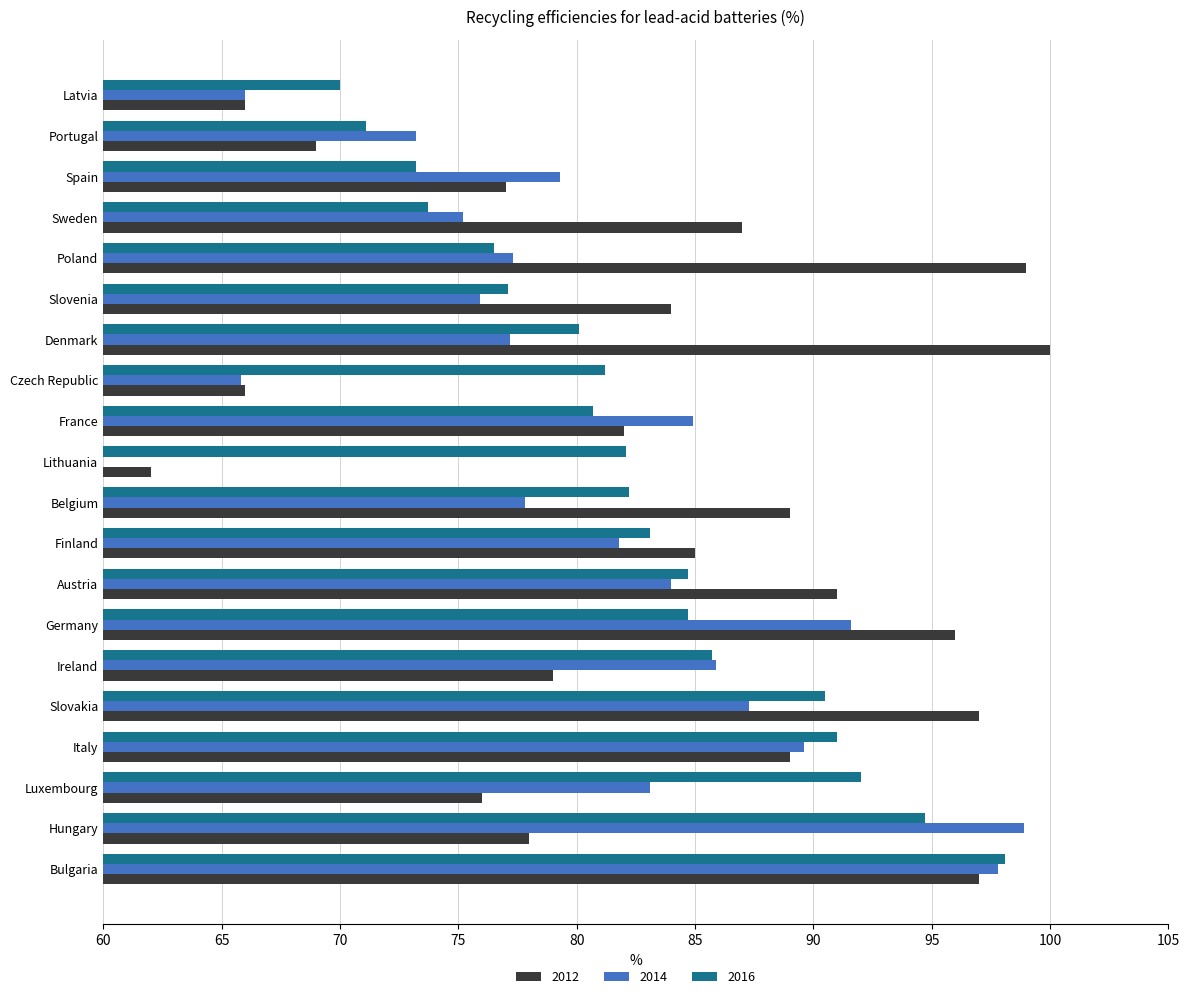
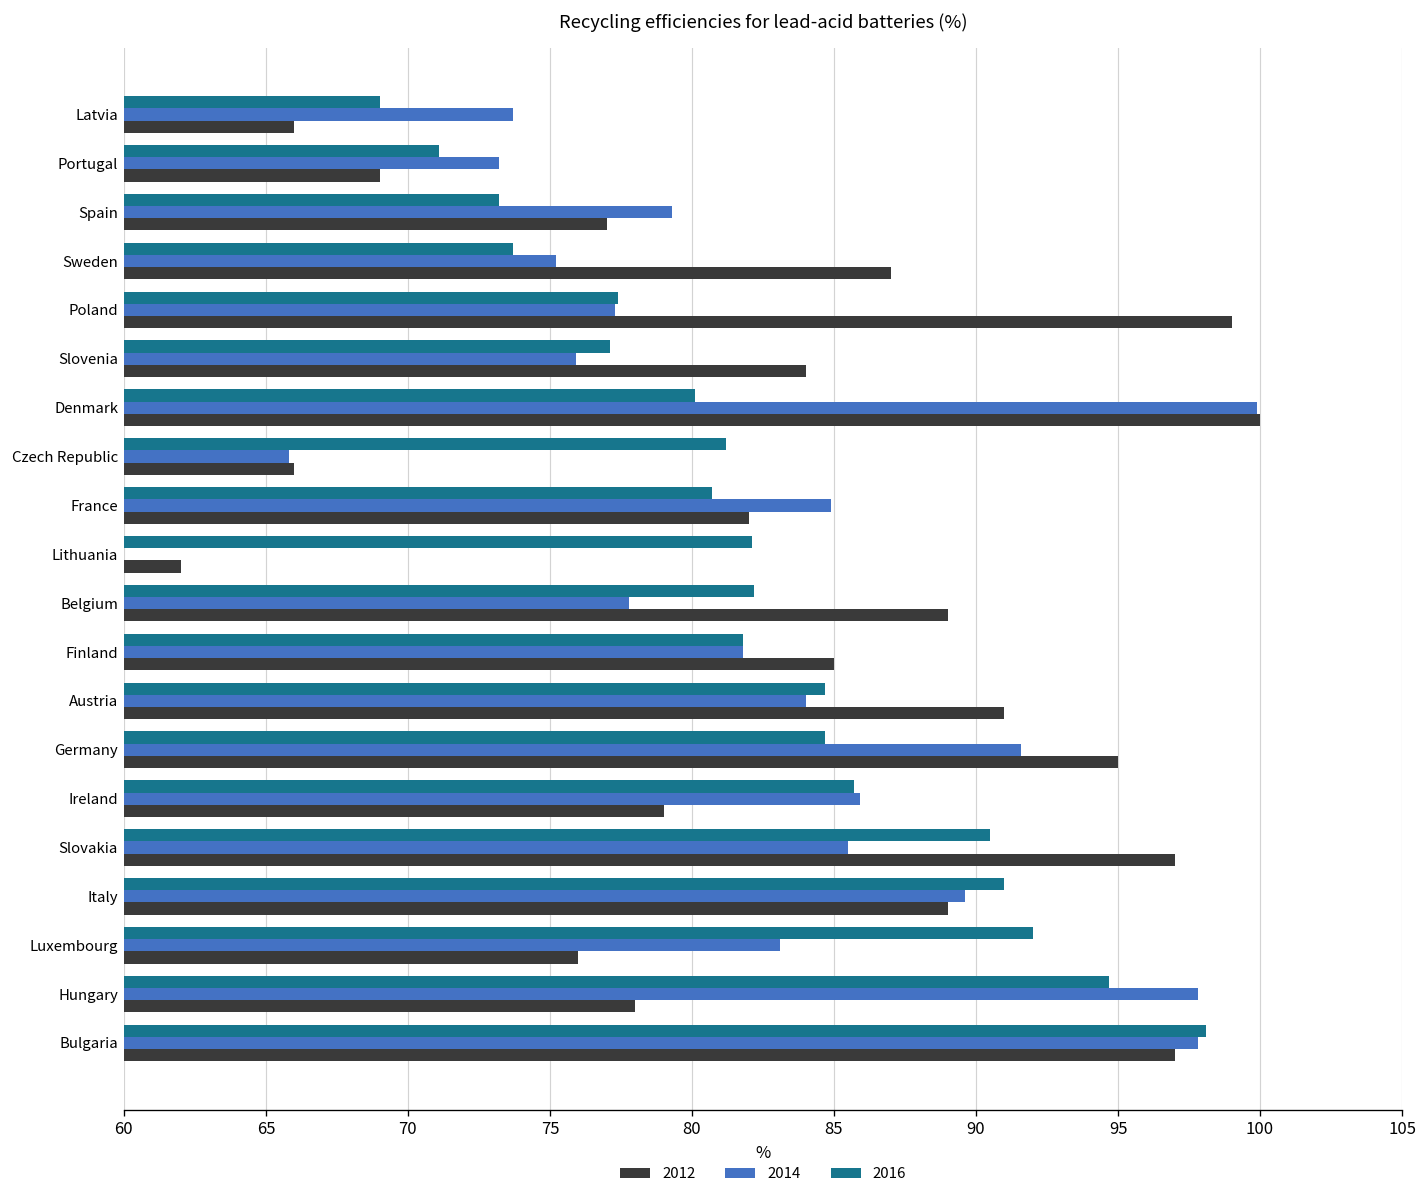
2016, Latvia: 70 -> 69
2014, Latvia: 66.0 -> 73.7
2016, Poland: 76.5 -> 77.4
2014, Denmark: 77.2 -> 99.9
2016, Finland: 83.1 -> 81.8
2012, Germany: 96 -> 95
2014, Slovakia: 87.3 -> 85.5
2014, Hungary: 98.9 -> 97.8
